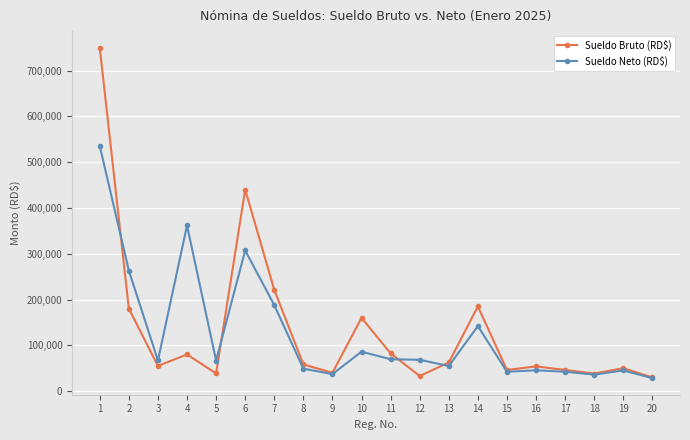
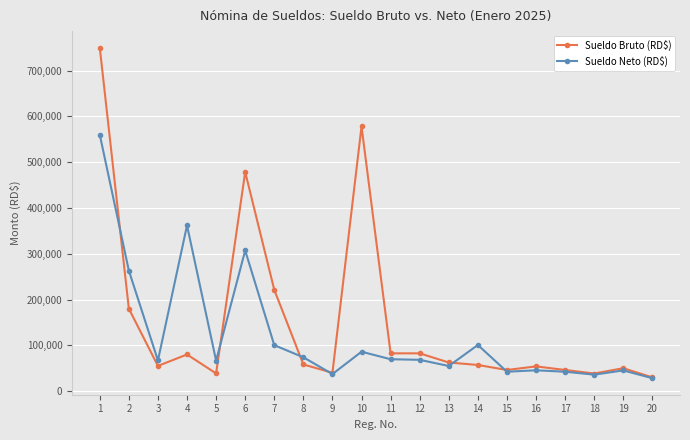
Sueldo Neto (RD$), 1: 540,000 -> 560,000
Sueldo Bruto (RD$), 6: 440,000 -> 480,000
Sueldo Neto (RD$), 7: 190,000 -> 100,000
Sueldo Neto (RD$), 8: 50,000 -> 70,000
Sueldo Bruto (RD$), 10: 160,000 -> 580,000
Sueldo Bruto (RD$), 12: 30,000 -> 80,000
Sueldo Bruto (RD$), 14: 190,000 -> 60,000
Sueldo Neto (RD$), 14: 140,000 -> 100,000
